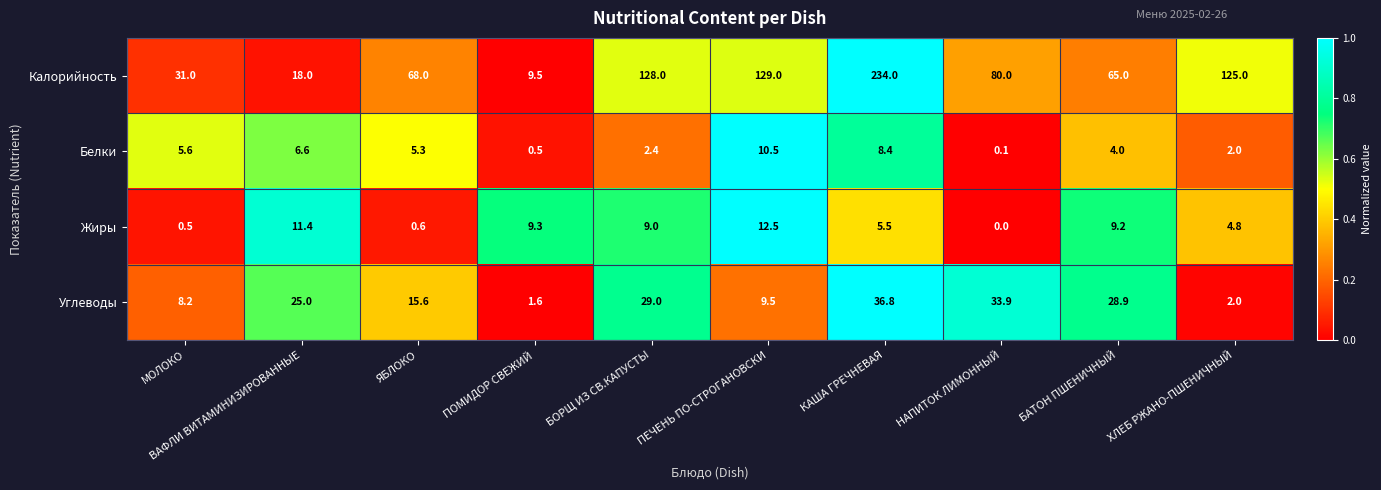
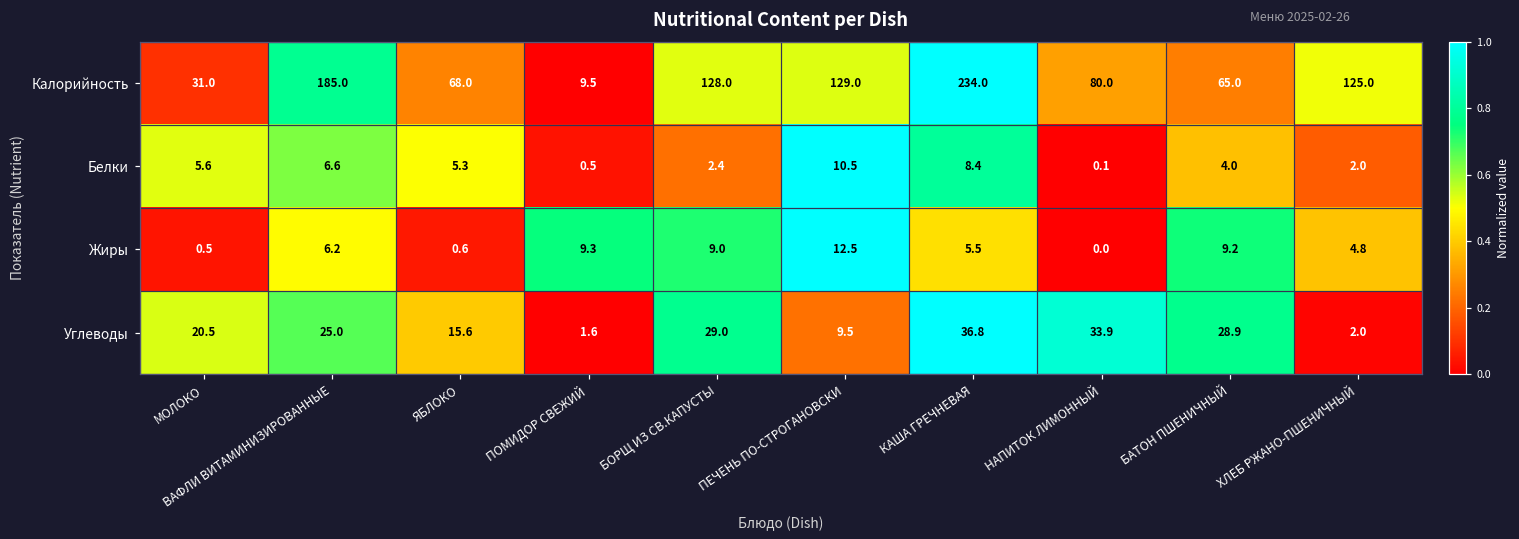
Калорийность, ВАФЛИ ВИТАМИНИЗИРОВАННЫЕ: 18.0 -> 185.0
Жиры, ВАФЛИ ВИТАМИНИЗИРОВАННЫЕ: 11.4 -> 6.2
Углеводы, МОЛОКО: 8.2 -> 20.5
